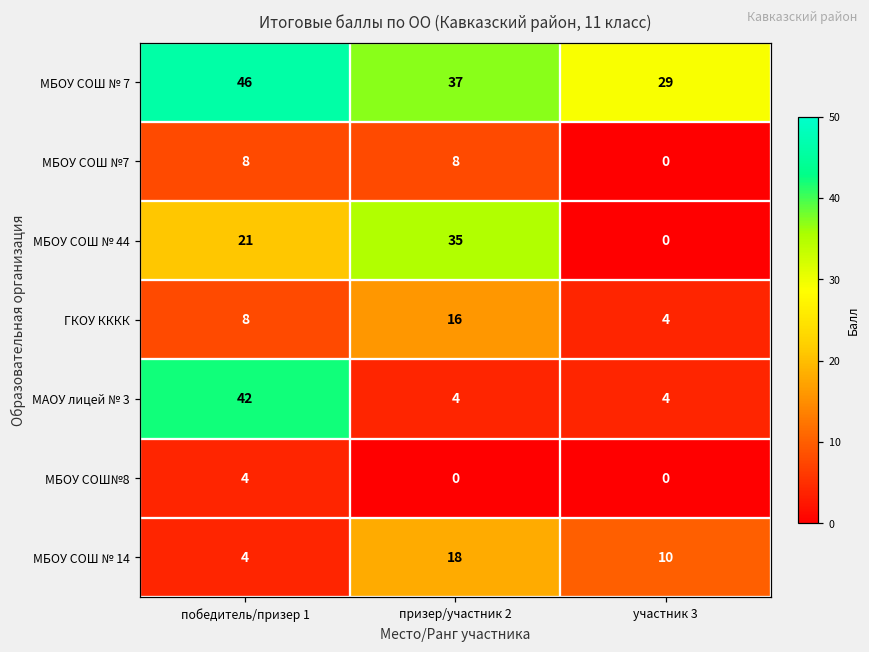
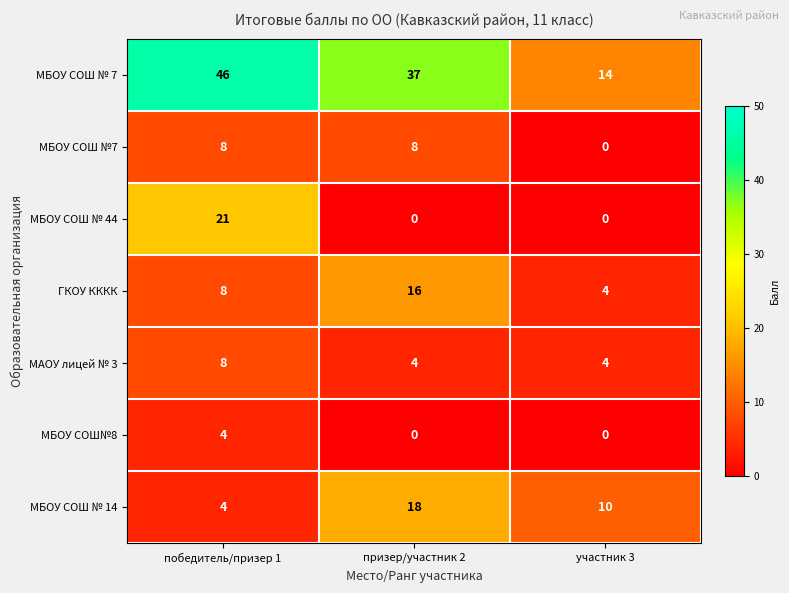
МБОУ СОШ № 7, участник 3: 29 -> 14
МБОУ СОШ № 44, призер/участник 2: 35 -> 0
МАОУ лицей № 3, победитель/призер 1: 42 -> 8
